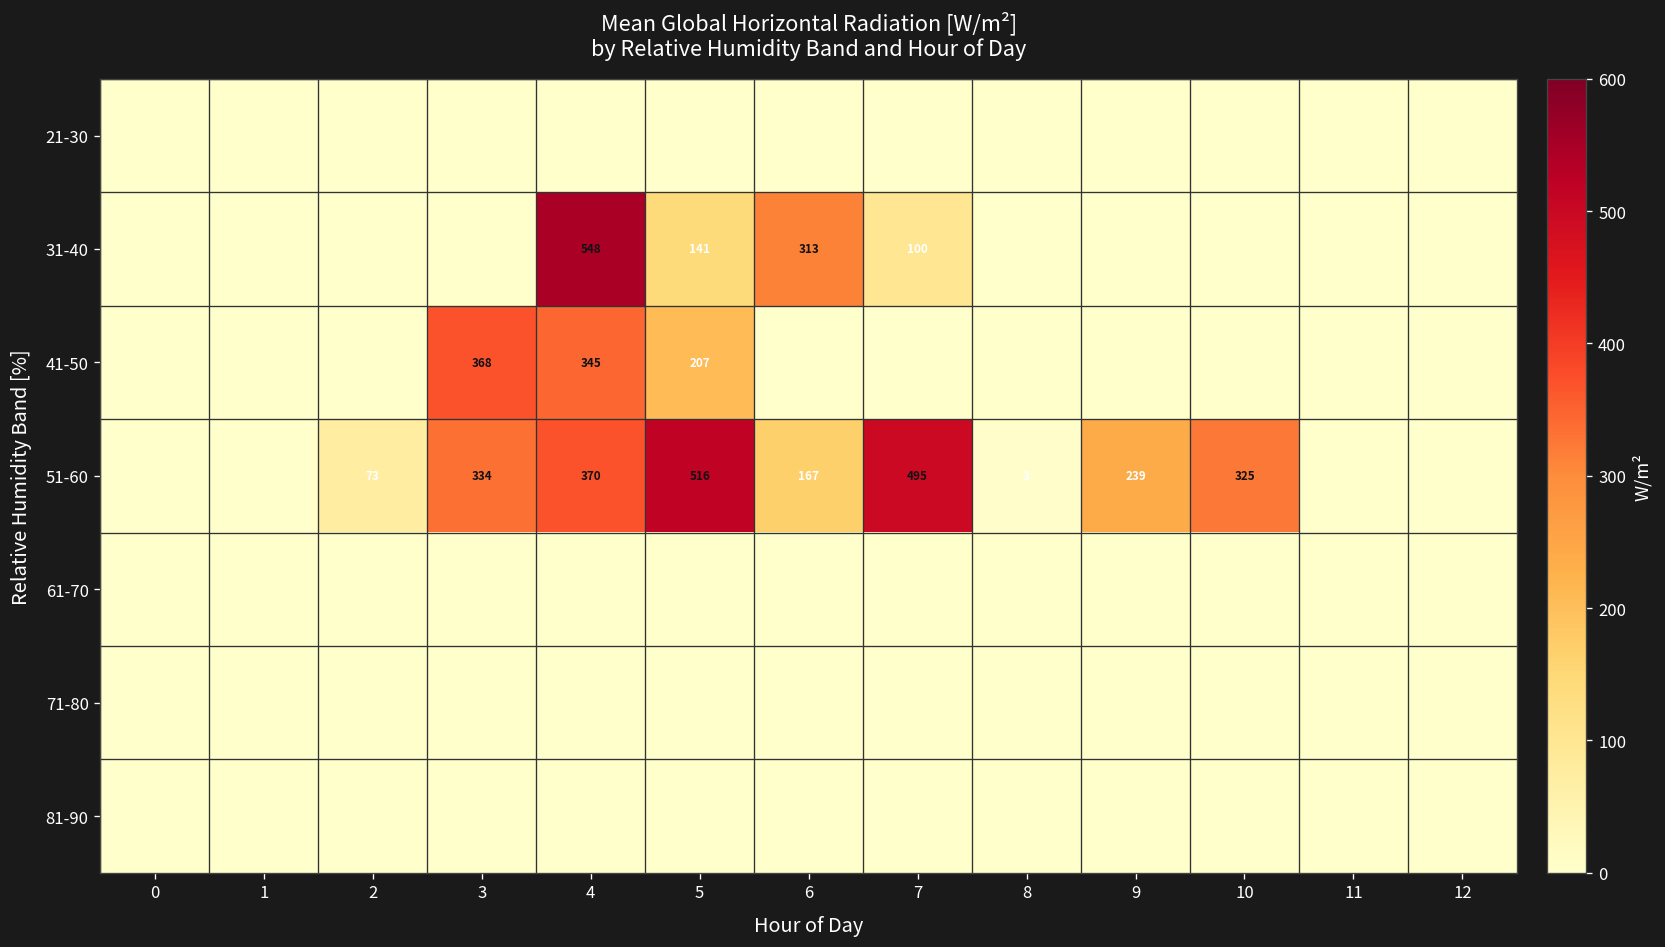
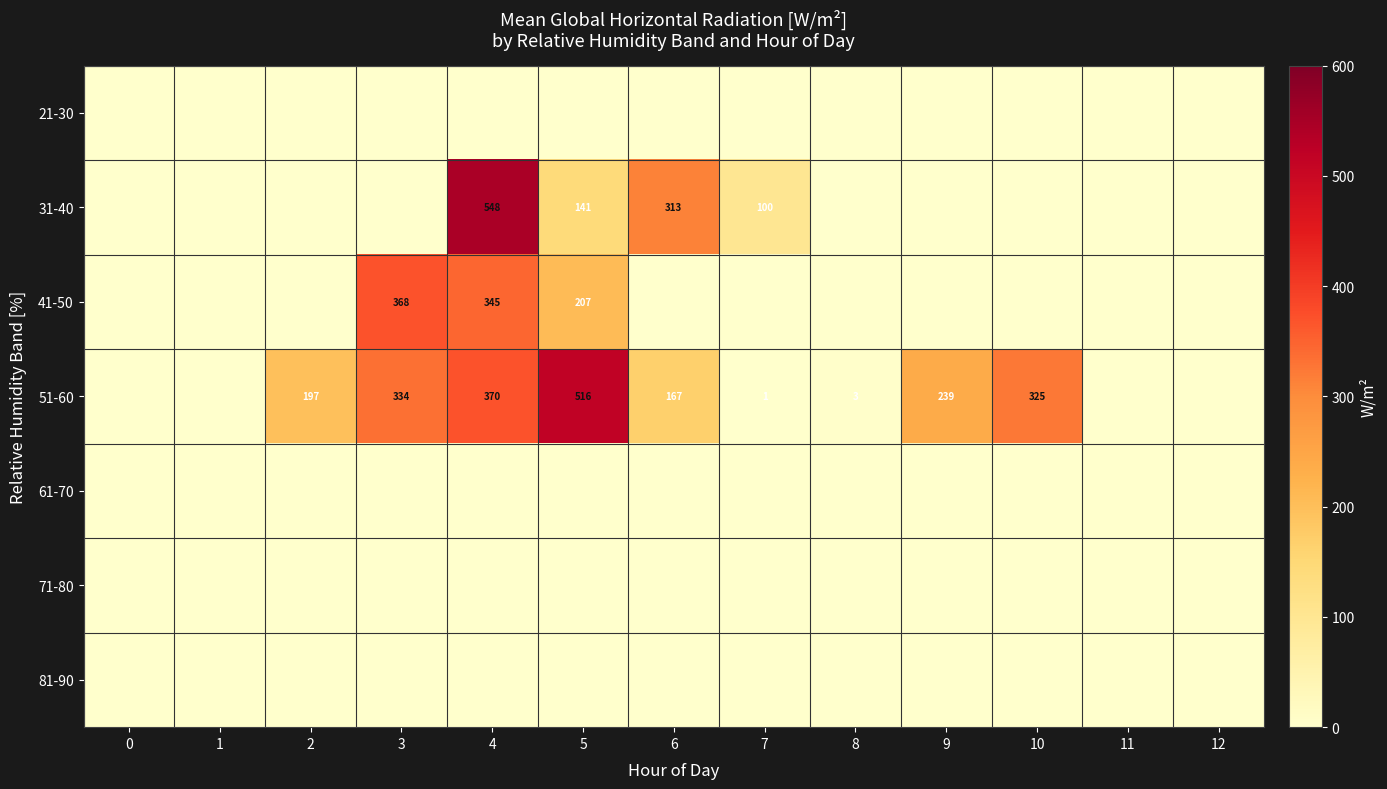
51-60, 2: 73 -> 197
51-60, 7: 495 -> 1
